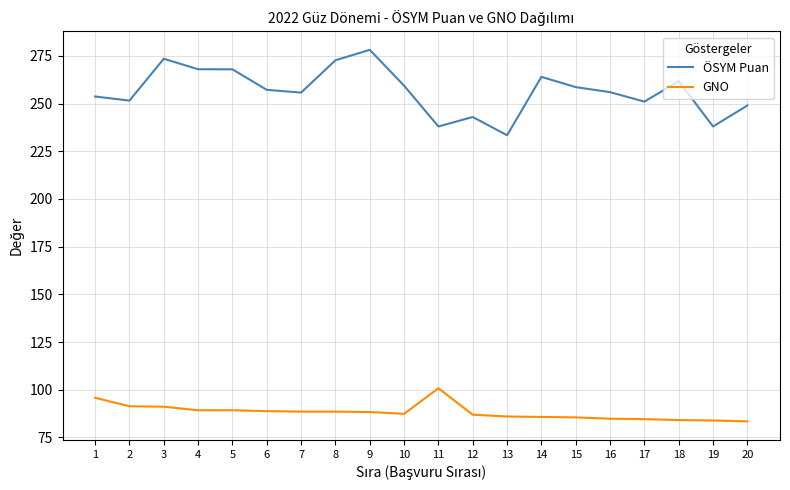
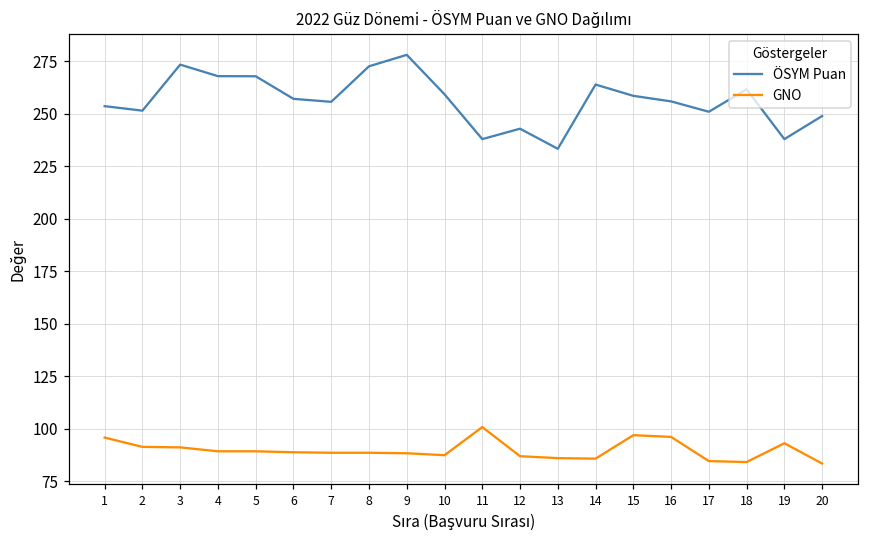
GNO, 15: 86 -> 97
GNO, 16: 85 -> 96
GNO, 19: 84 -> 93
